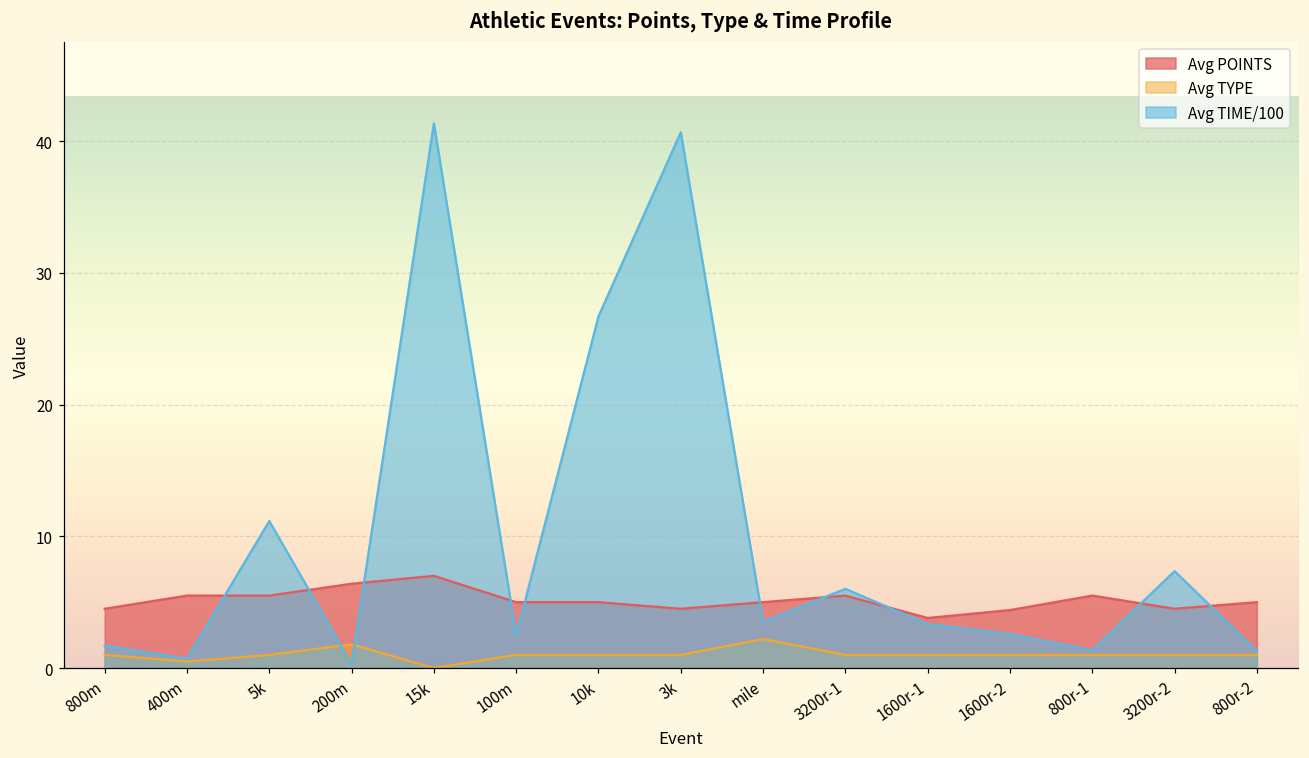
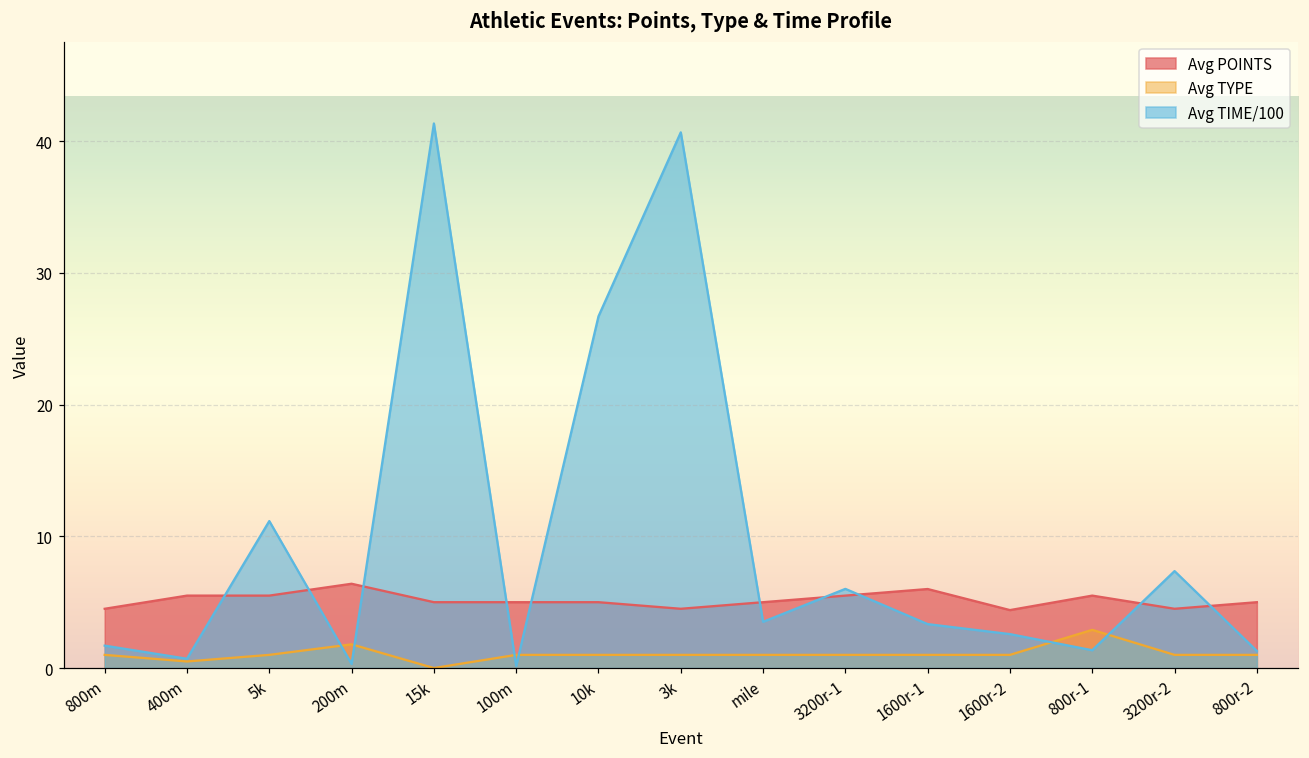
Avg POINTS, 15k: 7 -> 5
Avg TIME/100, 100m: 2.5 -> 0.2
Avg TYPE, mile: 2.2 -> 1.0
Avg POINTS, 1600r-1: 3.8 -> 6.0
Avg TYPE, 800r-1: 1.0 -> 2.9
